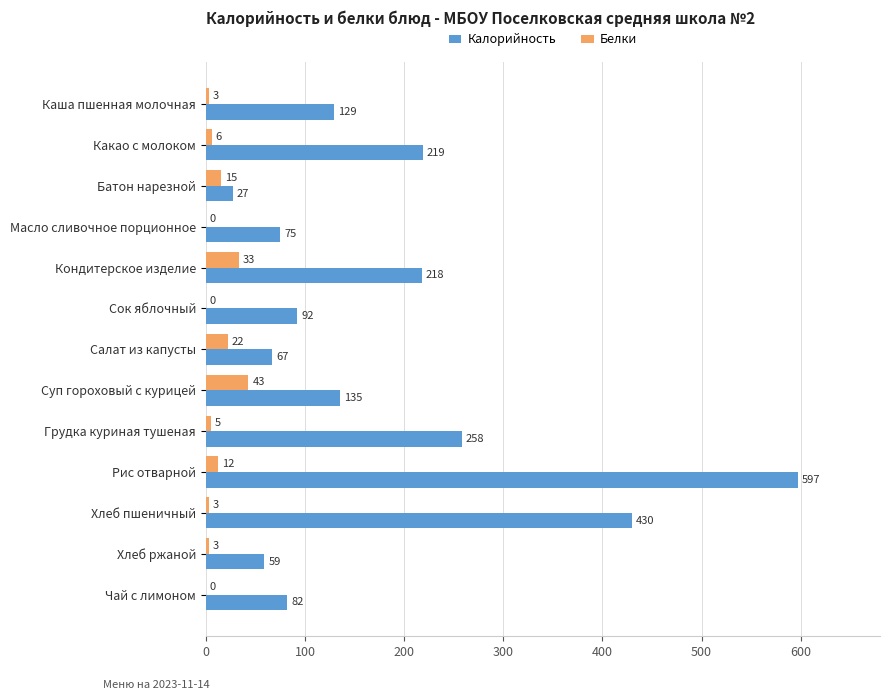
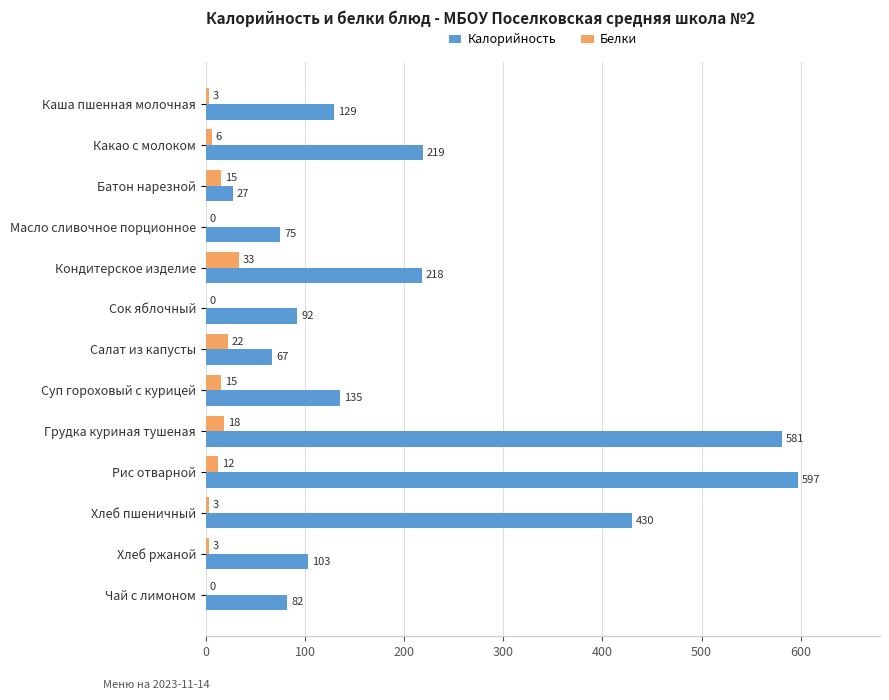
Белки, Суп гороховый с курицей: 43 -> 15
Белки, Грудка куриная тушеная: 5 -> 18
Калорийность, Грудка куриная тушеная: 258 -> 581
Калорийность, Хлеб ржаной: 59 -> 103
